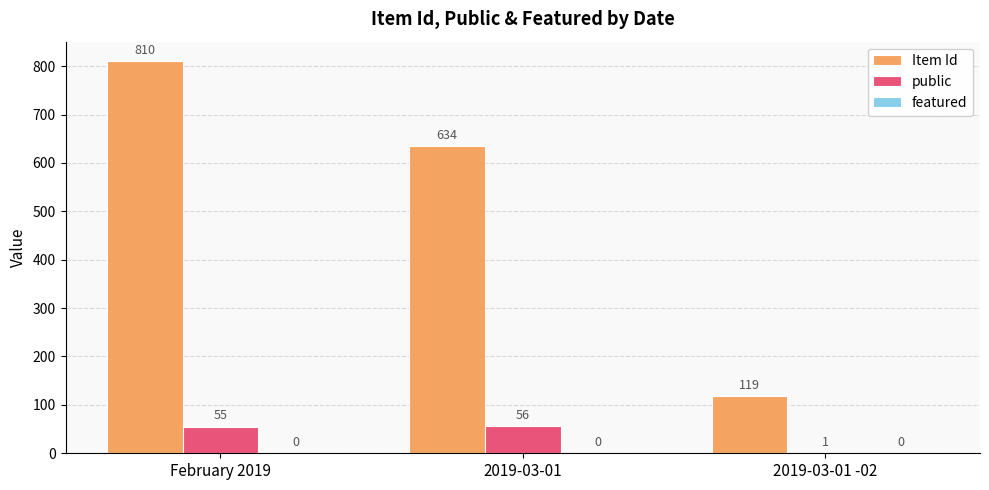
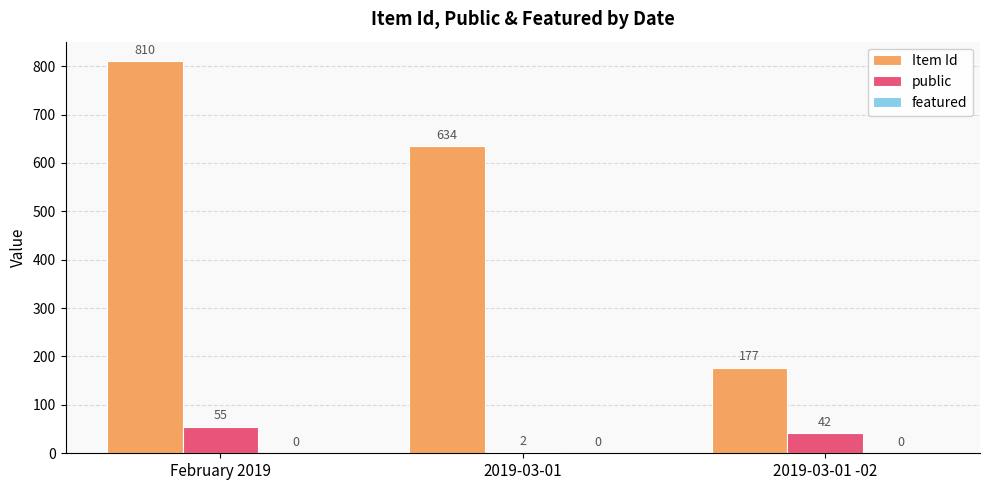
public, 2019-03-01: 56 -> 2
Item Id, 2019-03-01 -02: 119 -> 177
public, 2019-03-01 -02: 1 -> 42
